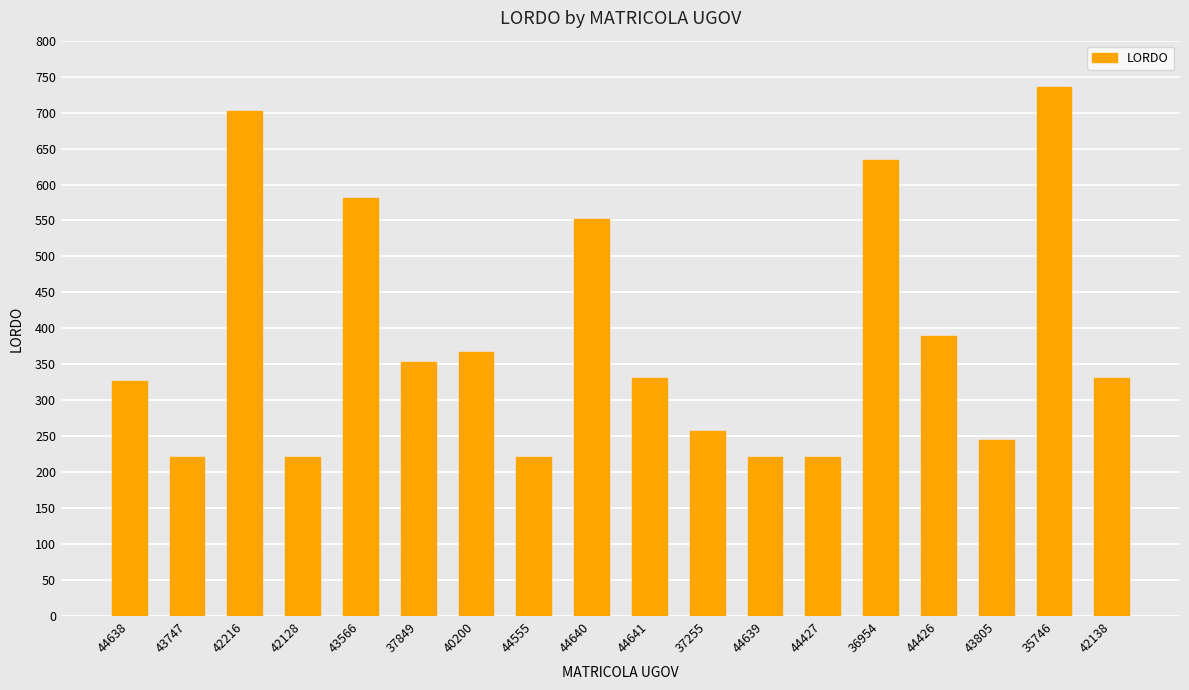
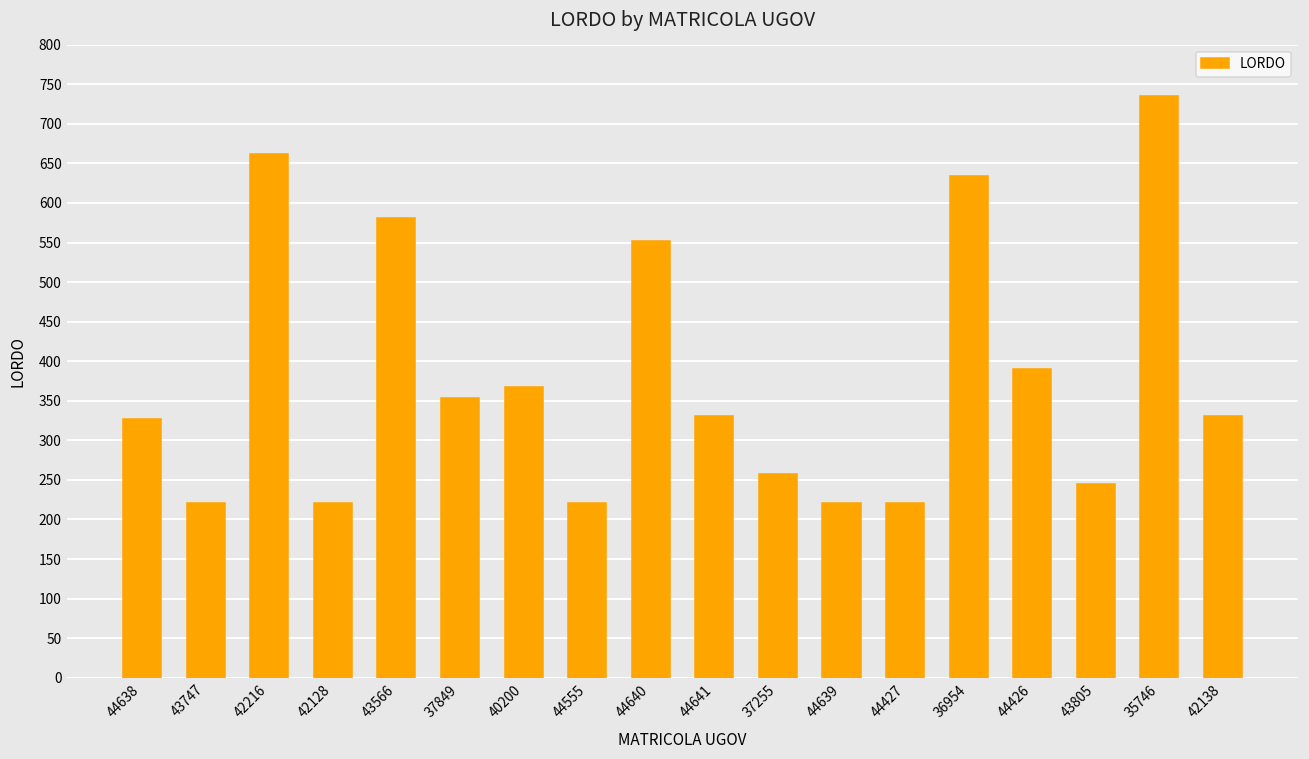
42216: 700 -> 660
